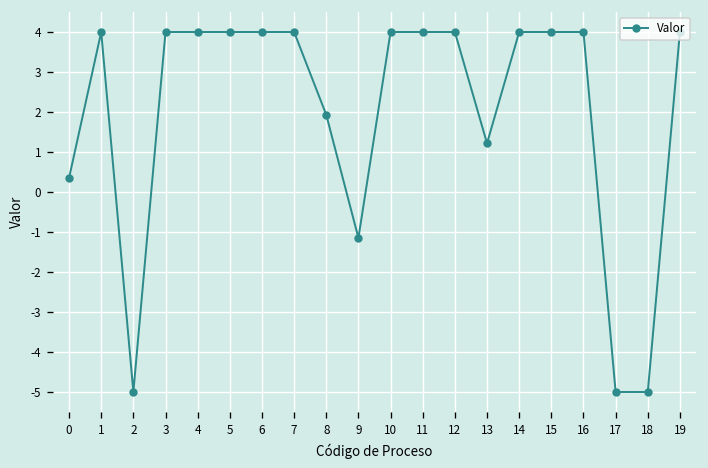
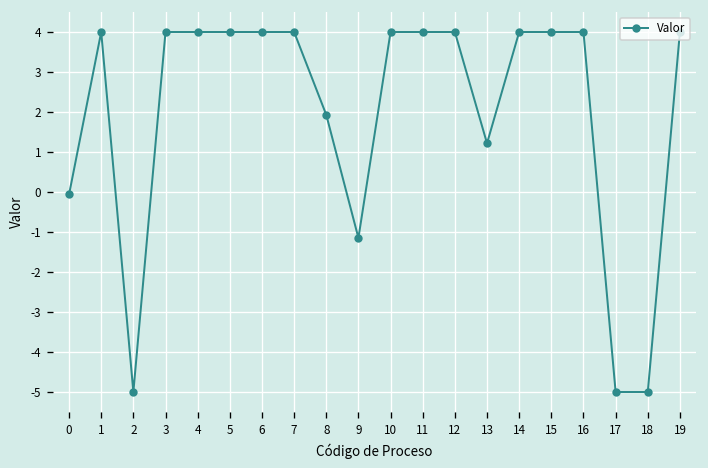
0: 0.4 -> -0.1
